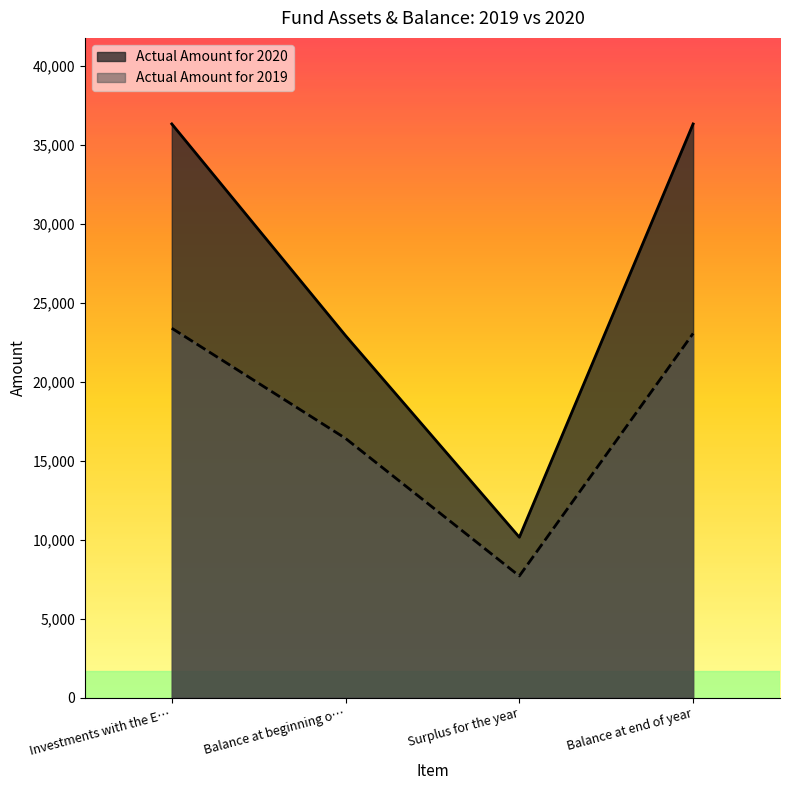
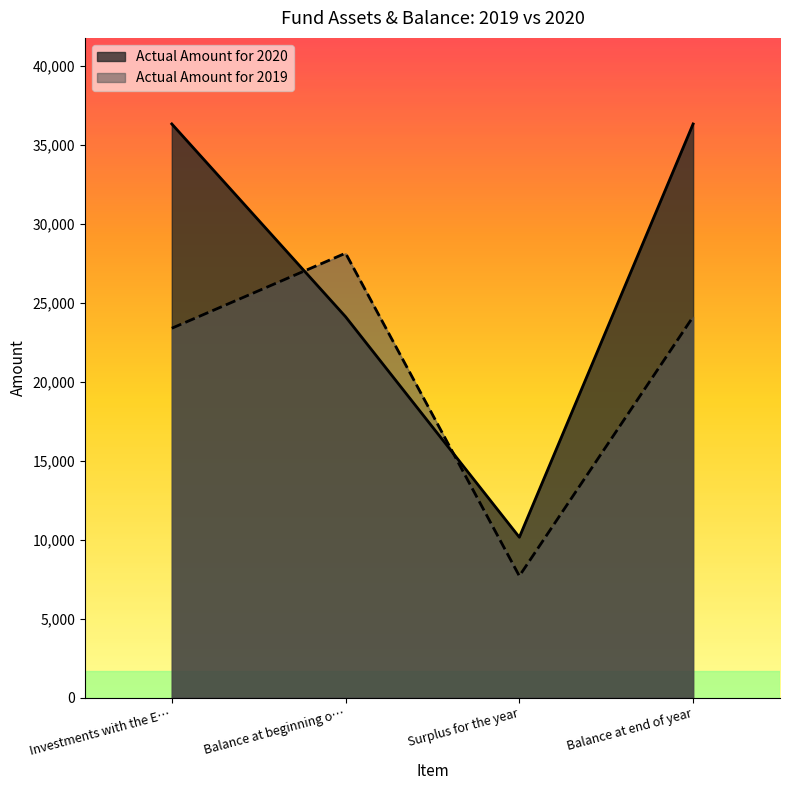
Actual Amount for 2020, Balance at beginning o…: 22,900 -> 24,100
Actual Amount for 2019, Balance at beginning o…: 16,400 -> 28,100
Actual Amount for 2019, Balance at end of year: 23,100 -> 24,100
